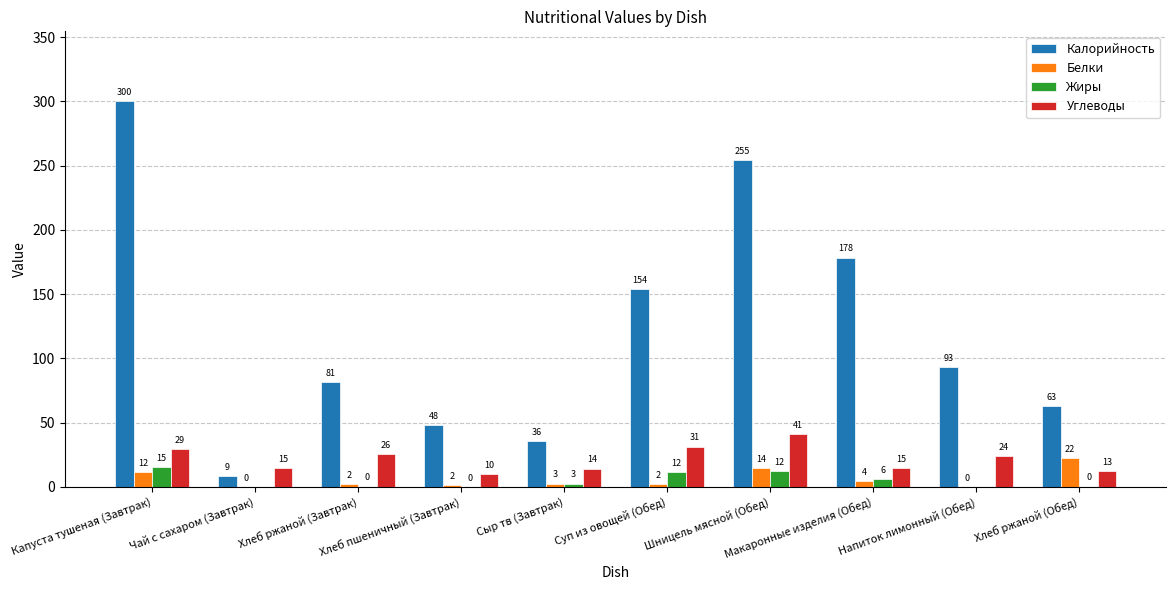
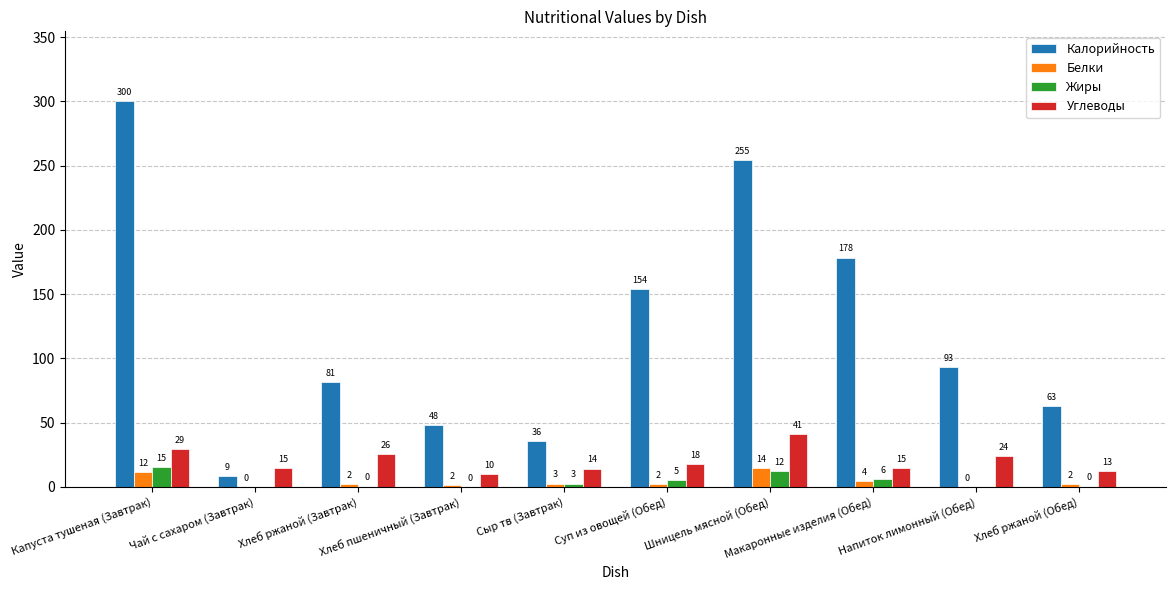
Жиры, Суп из овощей (Обед): 12 -> 5
Углеводы, Суп из овощей (Обед): 31 -> 18
Белки, Хлеб ржаной (Обед): 22 -> 2
